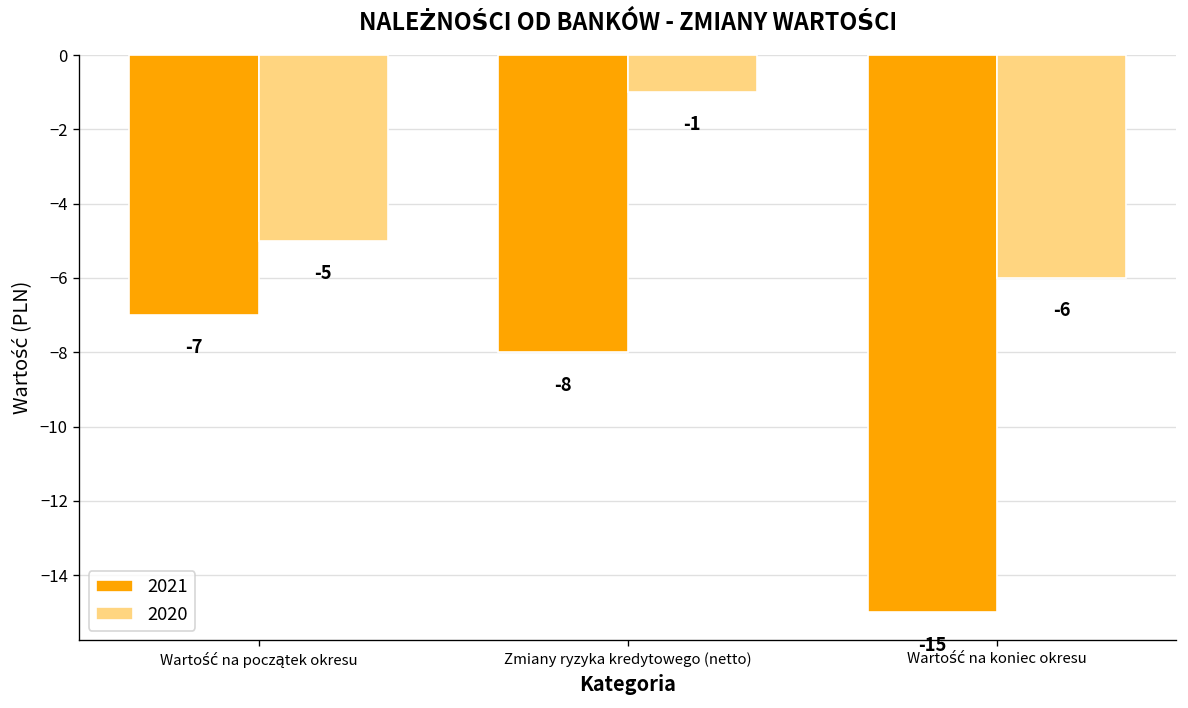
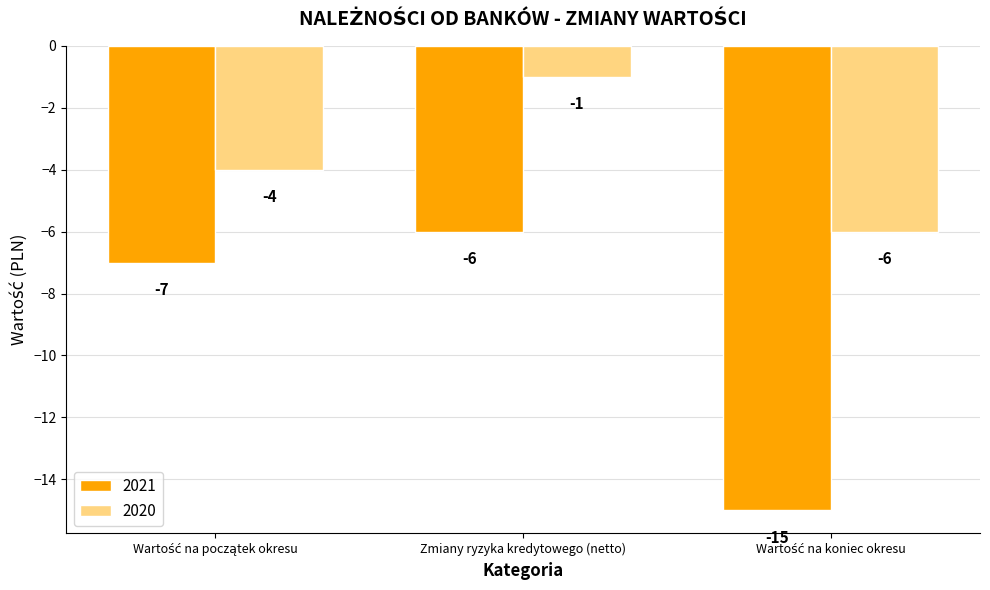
2020, Wartość na początek okresu: -5 -> -4
2021, Zmiany ryzyka kredytowego (netto): -8 -> -6
